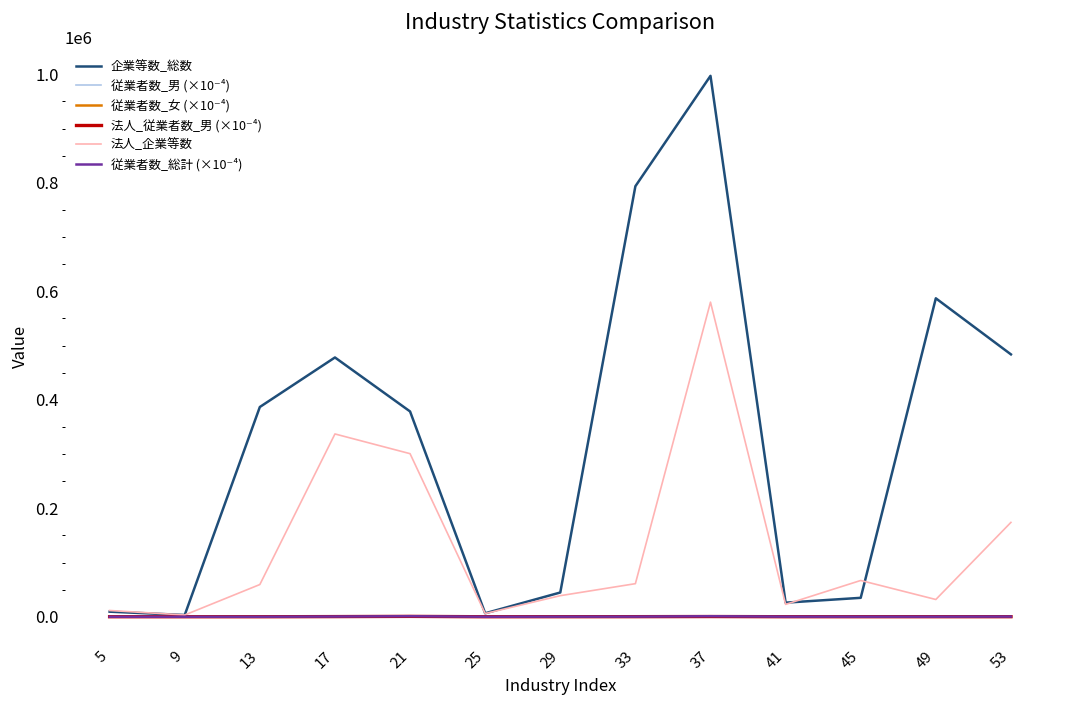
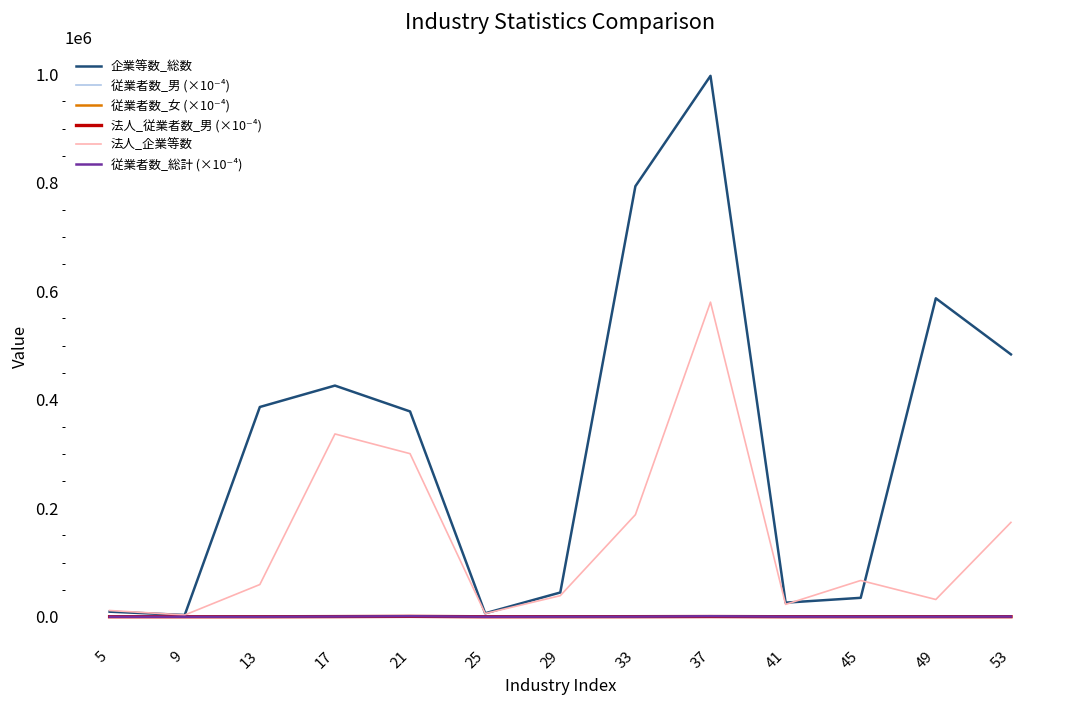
企業等数_総数, 17: 480000 -> 430000
法人_企業等数, 33: 60000 -> 190000
